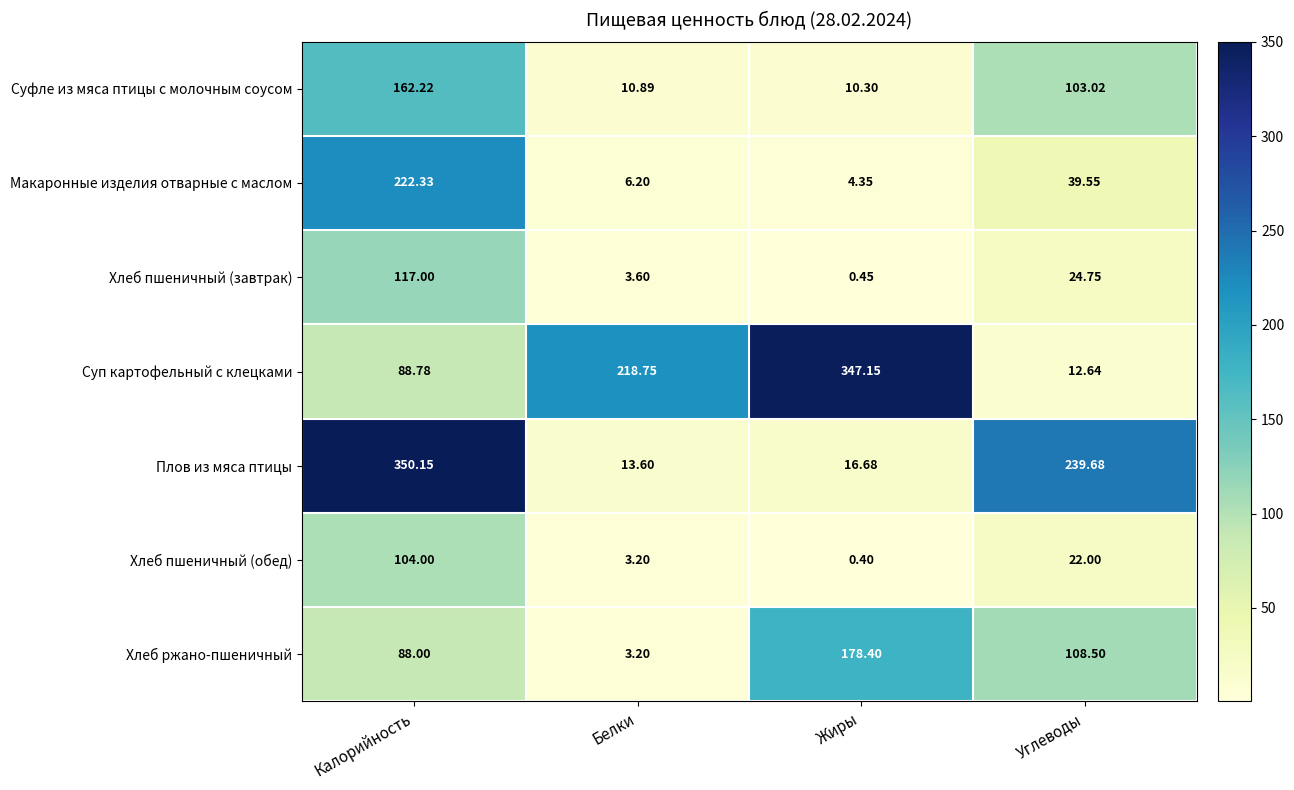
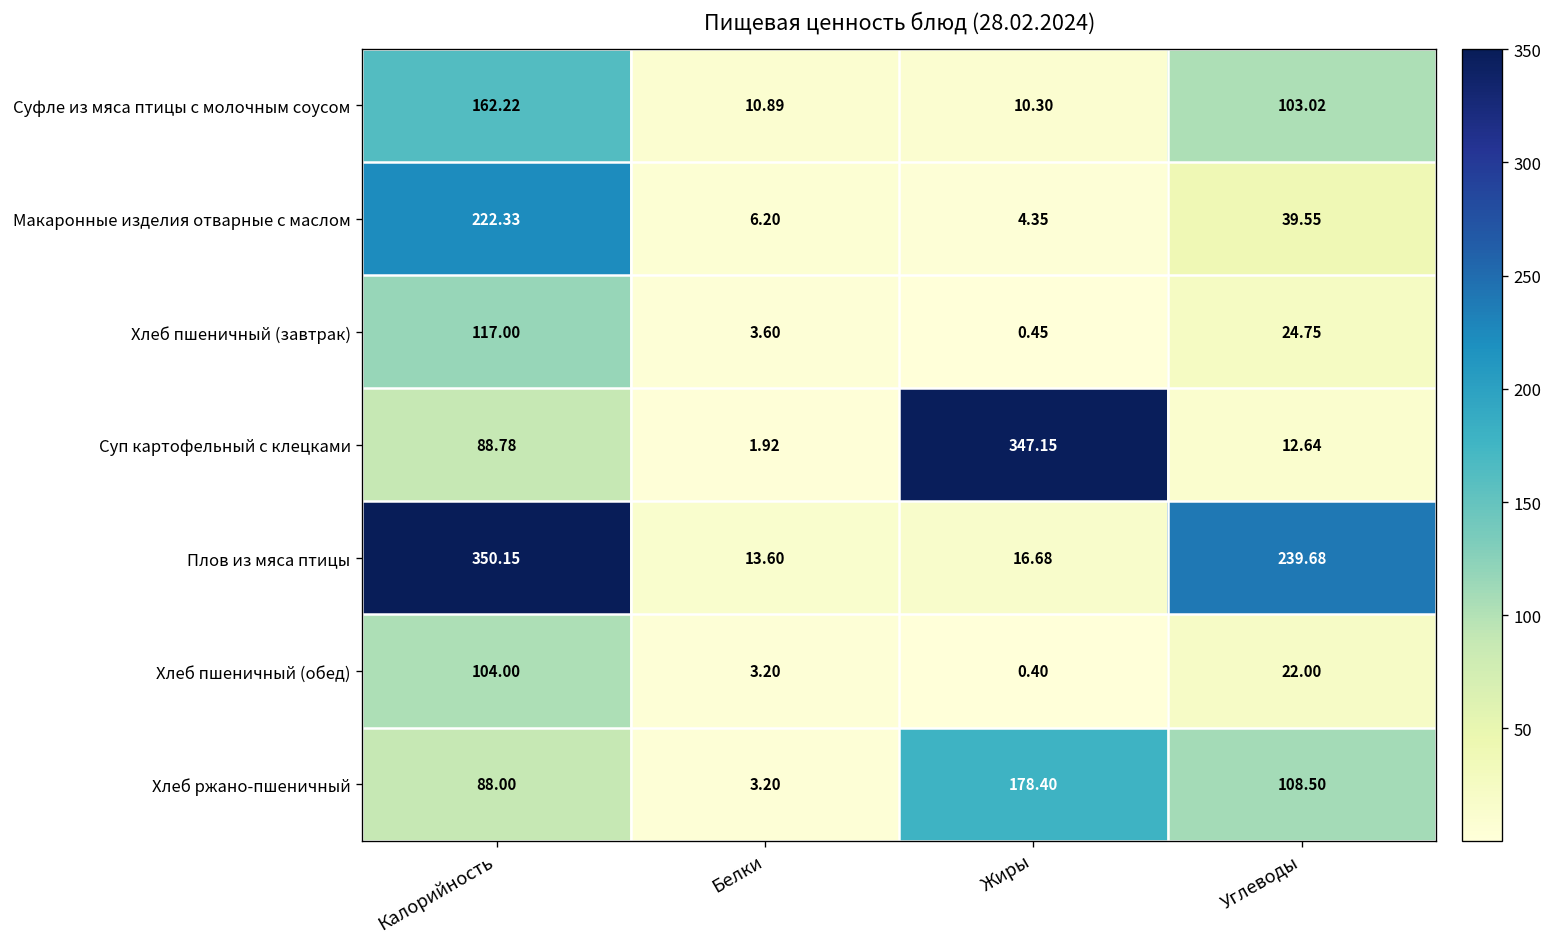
Суп картофельный с клецками, Белки: 218.75 -> 1.92
